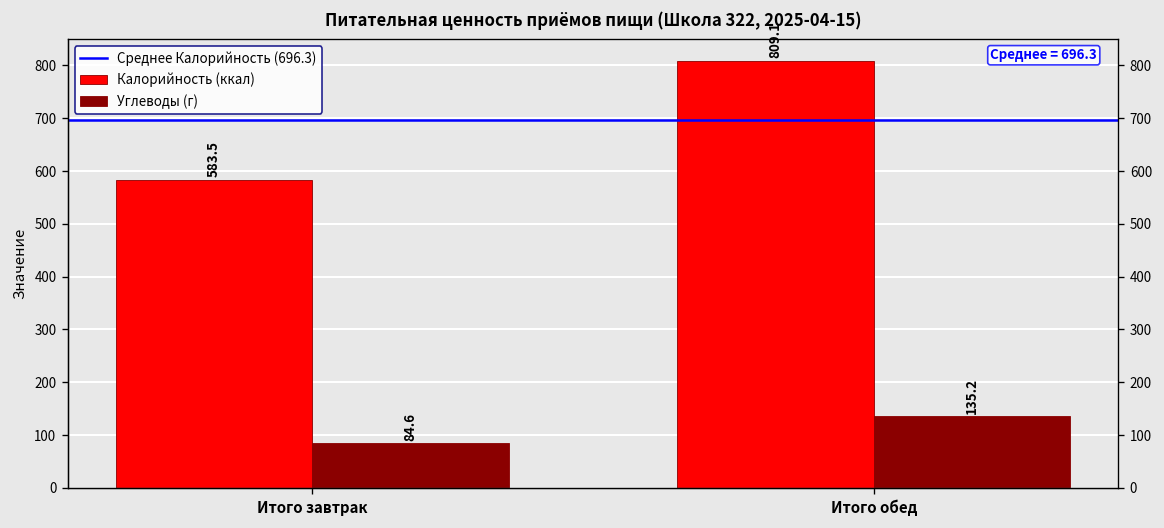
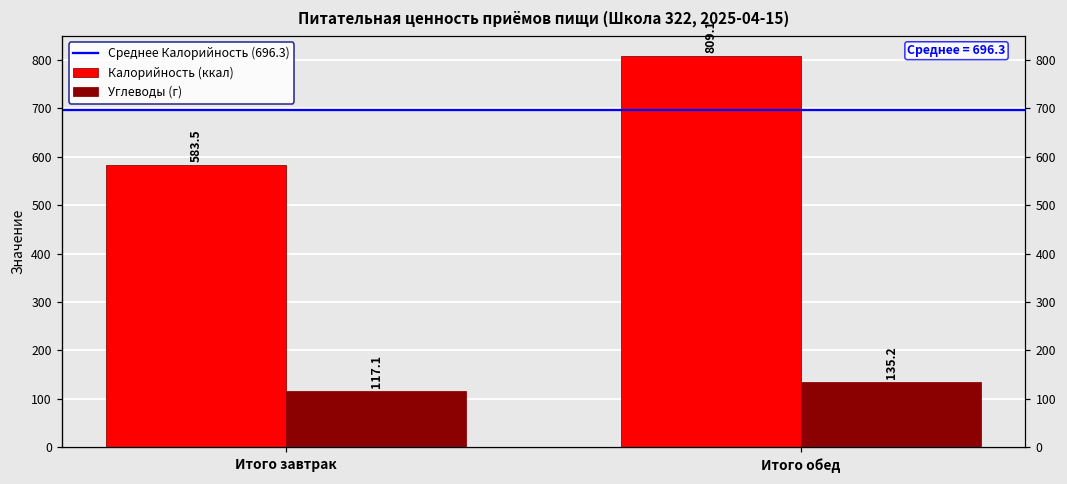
Углеводы (г), Итого завтрак: 84.6 -> 117.1
